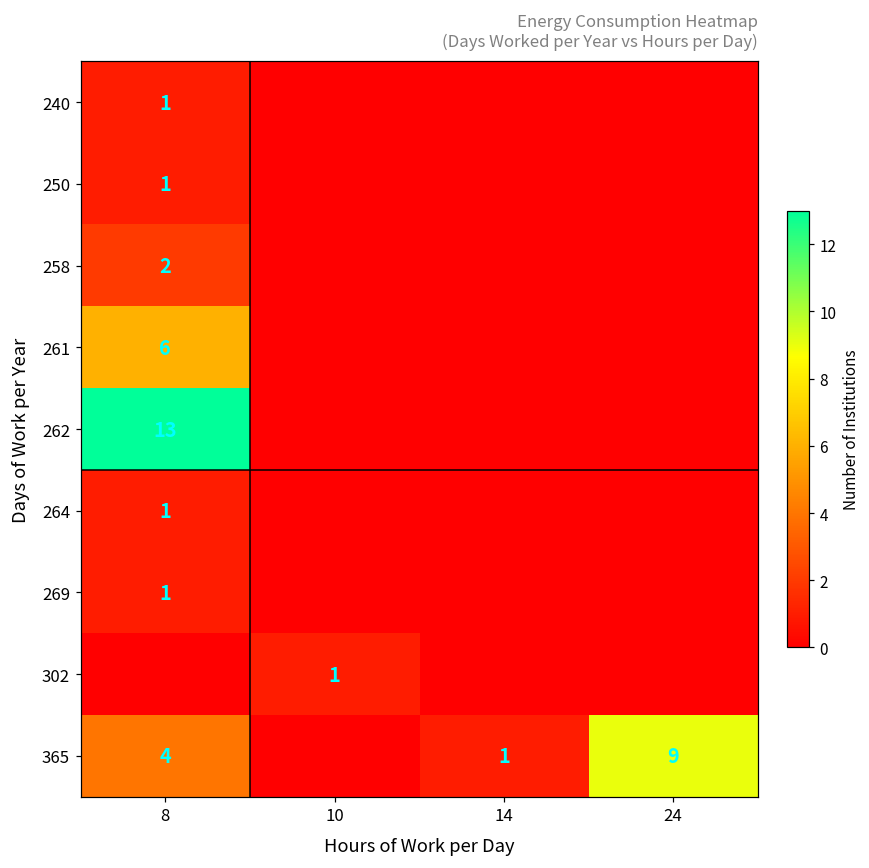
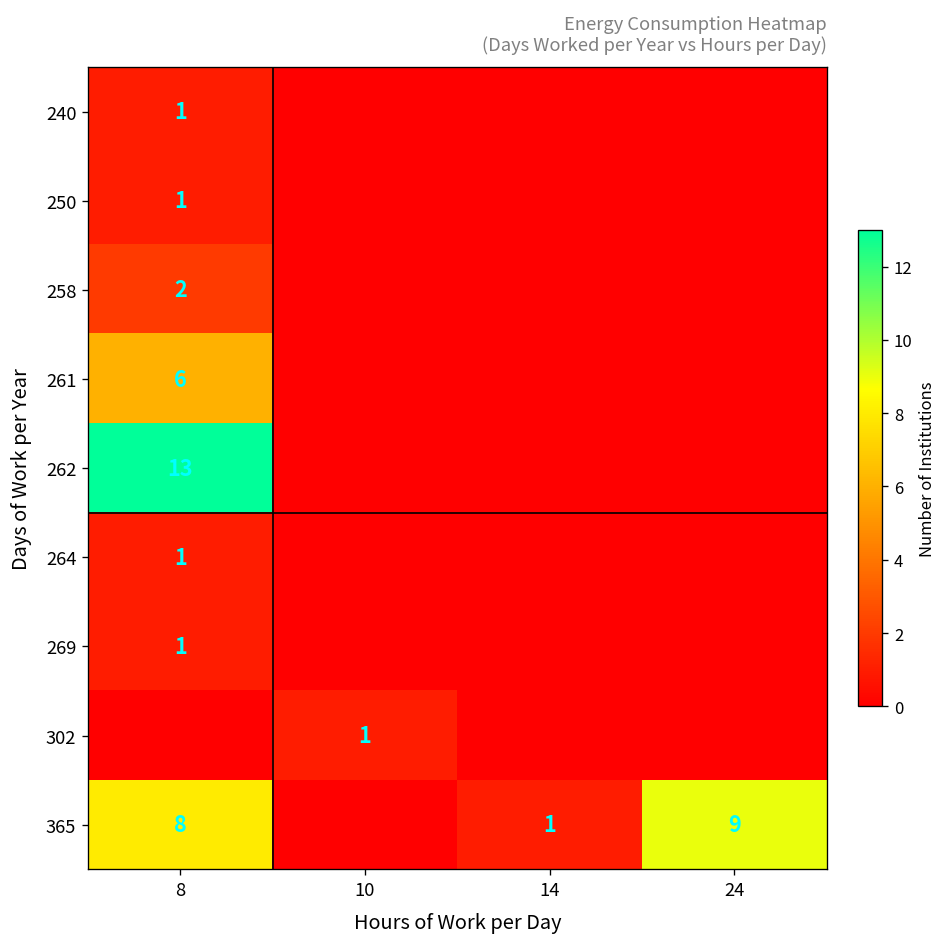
365, 8: 4 -> 8
